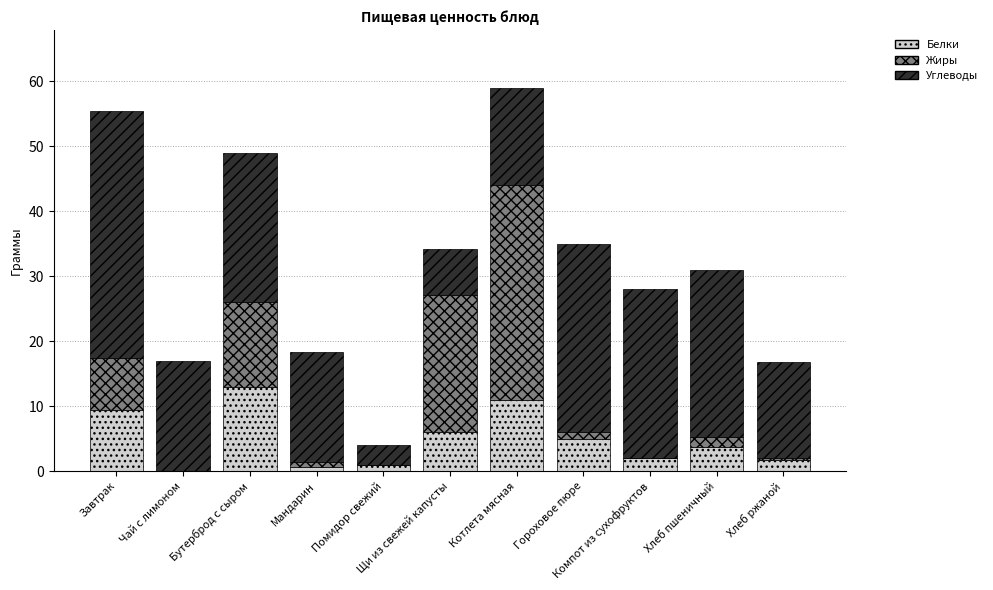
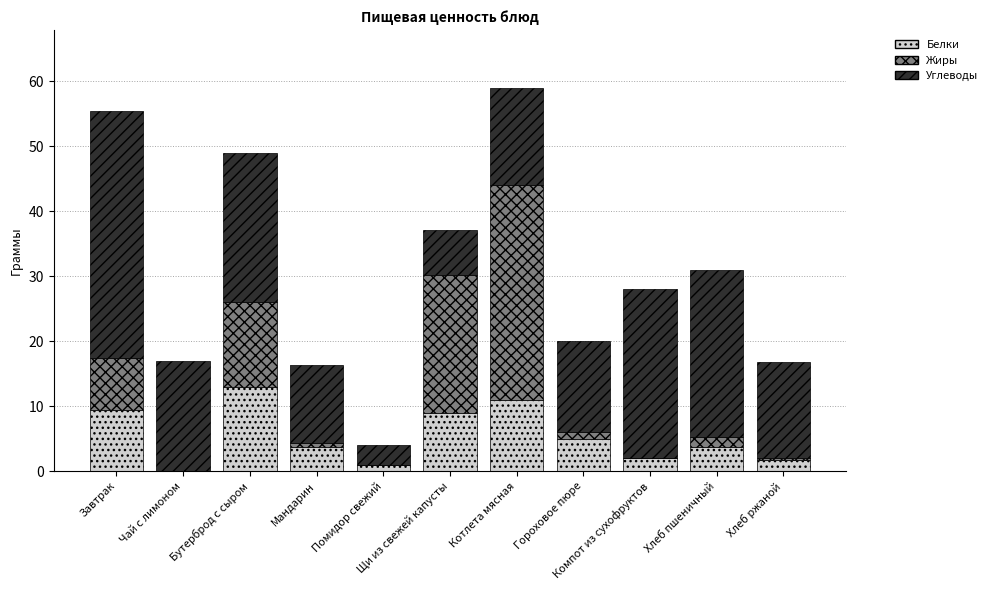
Белки, Мандарин: 1 -> 4
Углеводы, Мандарин: 17 -> 12
Белки, Щи из свежей капусты: 6 -> 9
Углеводы, Гороховое пюре: 29 -> 14
